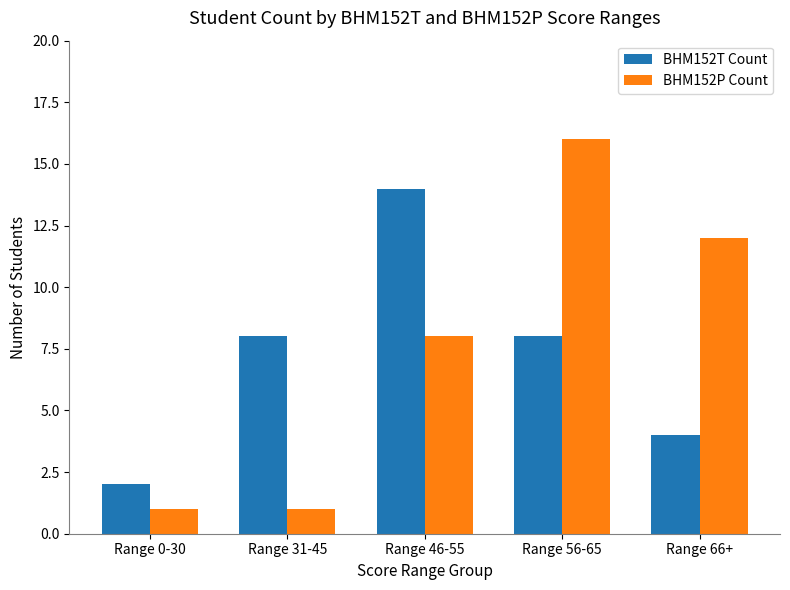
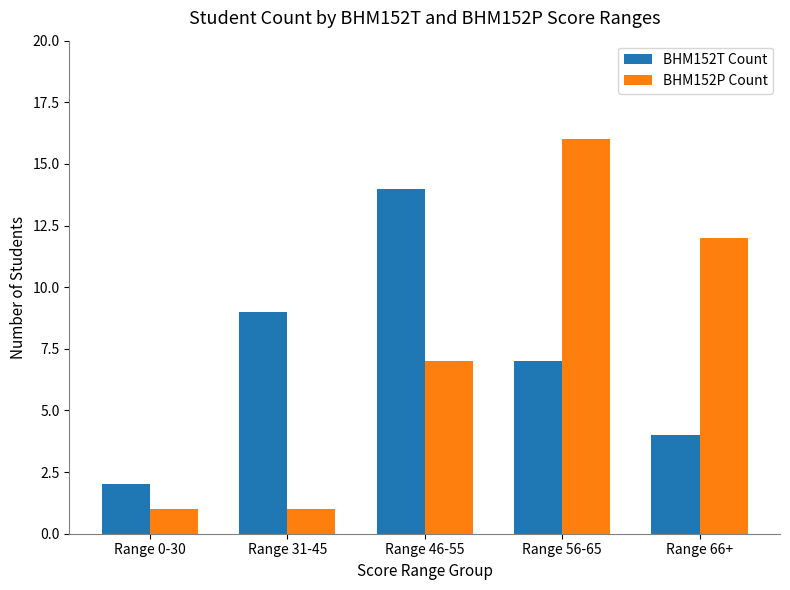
BHM152T Count, Range 31-45: 8 -> 9
BHM152P Count, Range 46-55: 8 -> 7
BHM152T Count, Range 56-65: 8 -> 7
